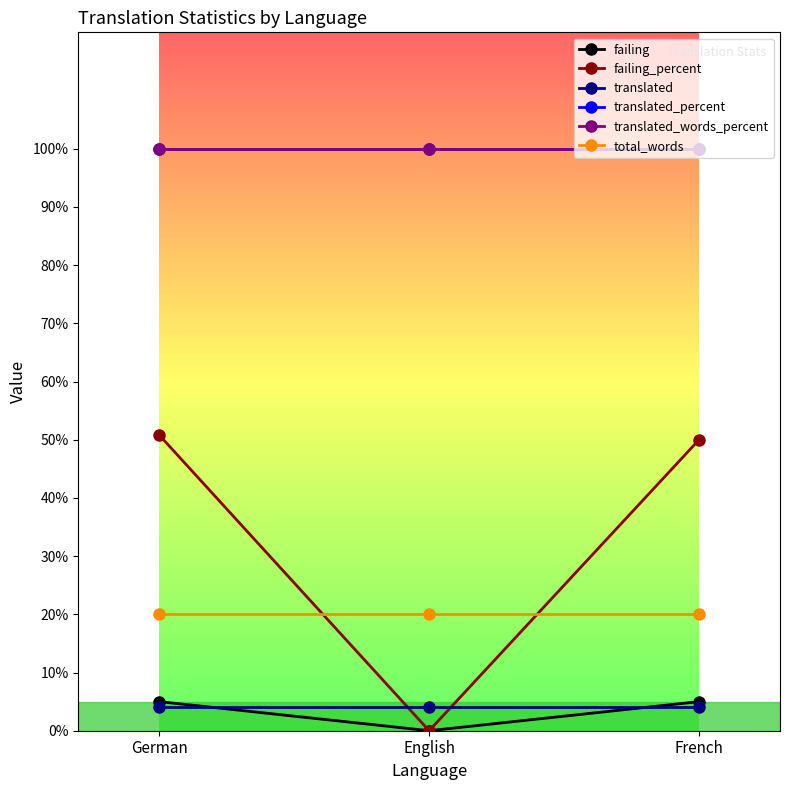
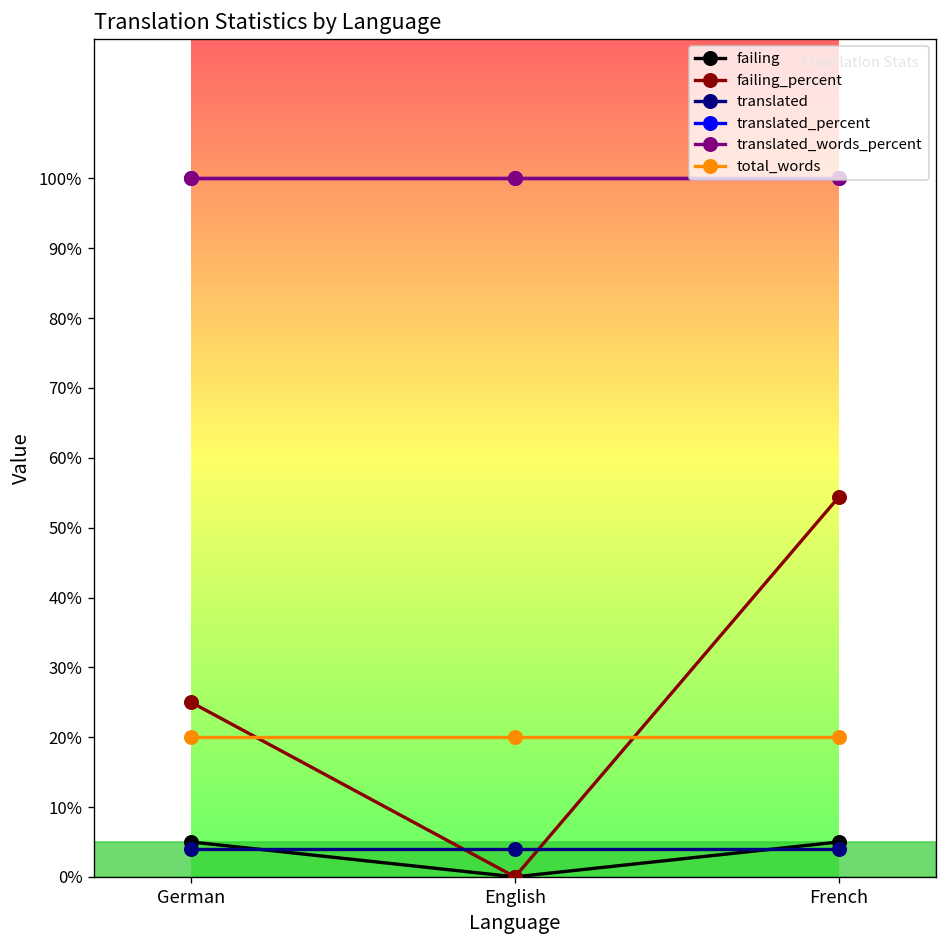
failing_percent, German: 51% -> 25%
failing_percent, French: 50% -> 54%
